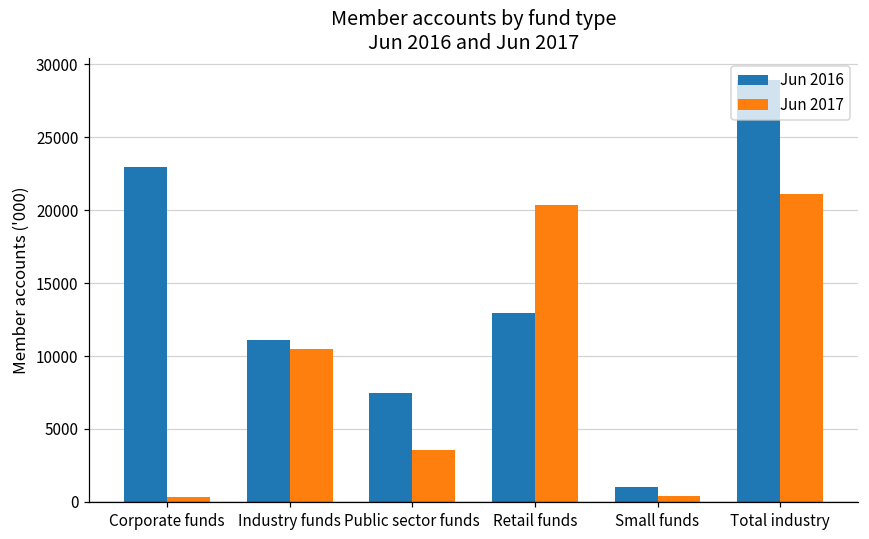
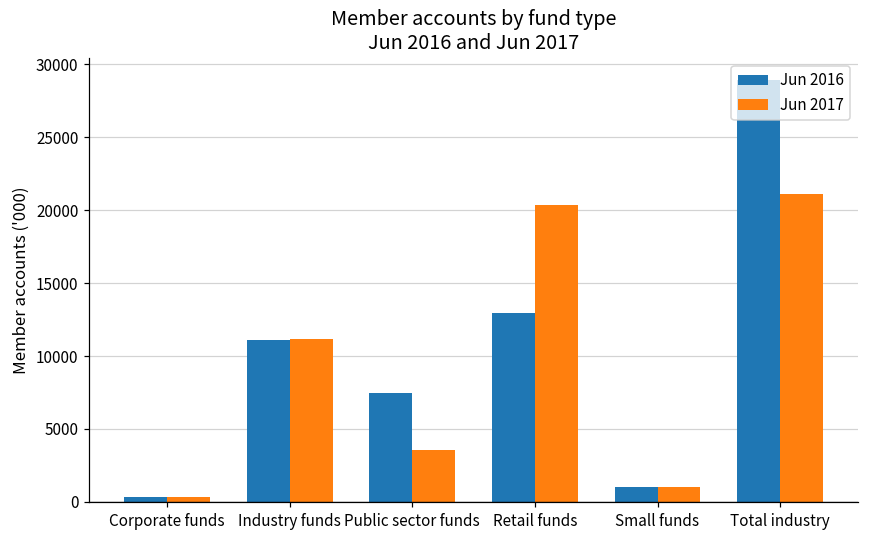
Jun 2016, Corporate funds: 22900 -> 300
Jun 2017, Industry funds: 10500 -> 11100
Jun 2017, Small funds: 400 -> 1100
